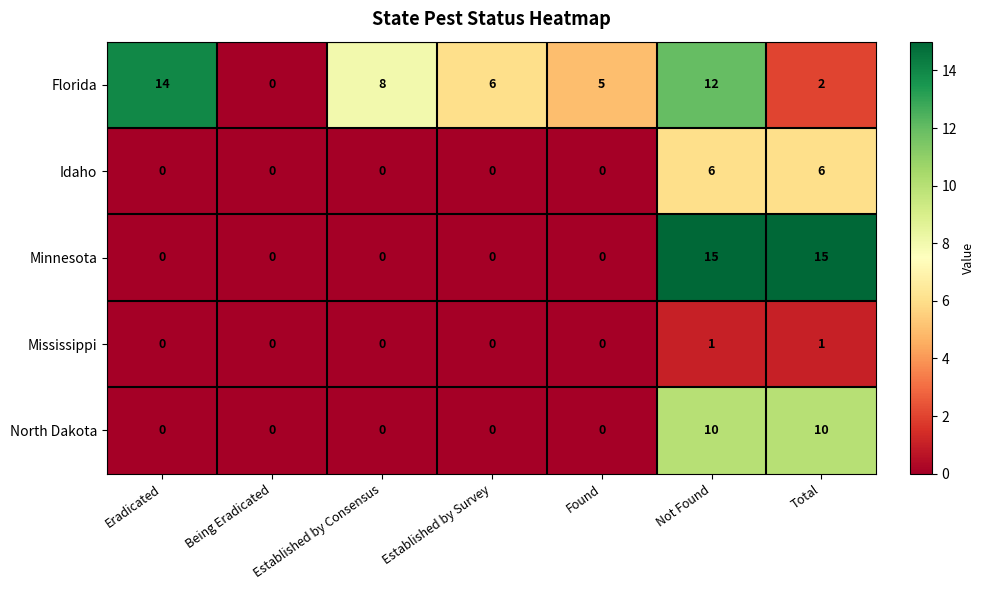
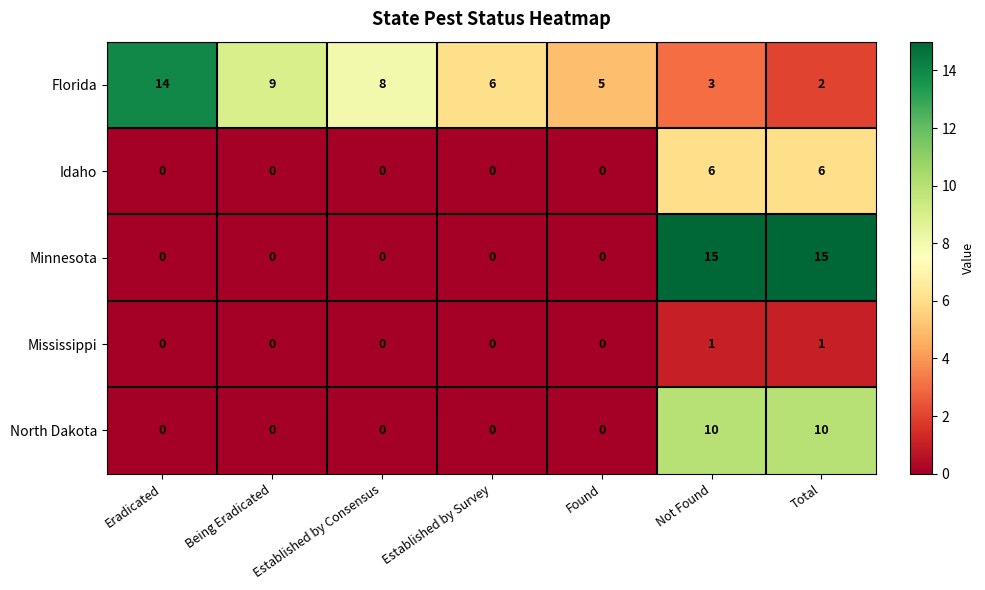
Florida, Being Eradicated: 0 -> 9
Florida, Not Found: 12 -> 3
